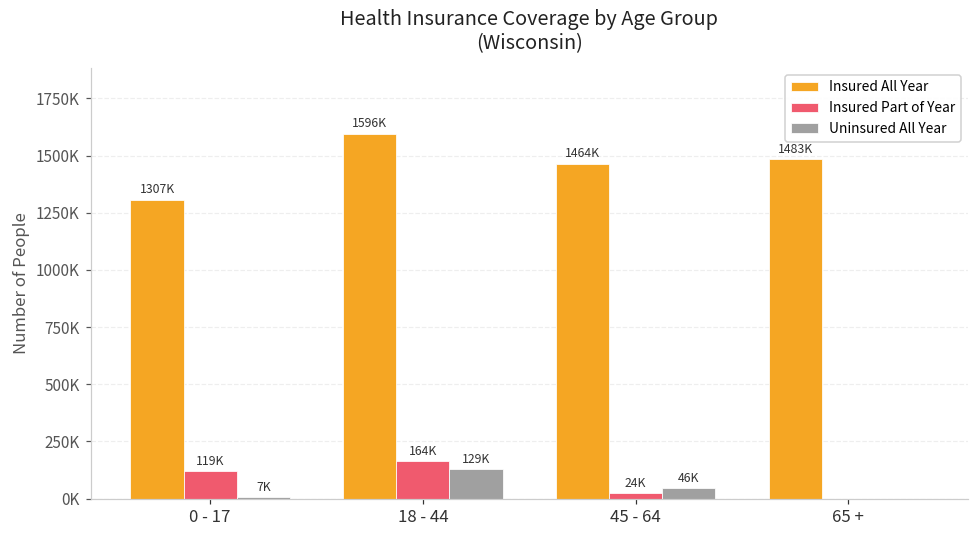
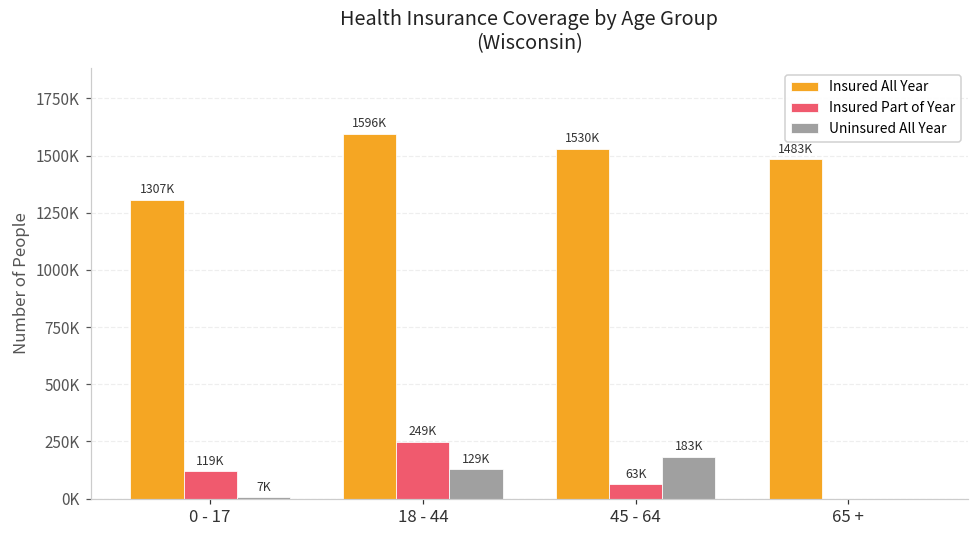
Insured Part of Year, 18 - 44: 164K -> 249K
Insured All Year, 45 - 64: 1464K -> 1530K
Insured Part of Year, 45 - 64: 24K -> 63K
Uninsured All Year, 45 - 64: 46K -> 183K
